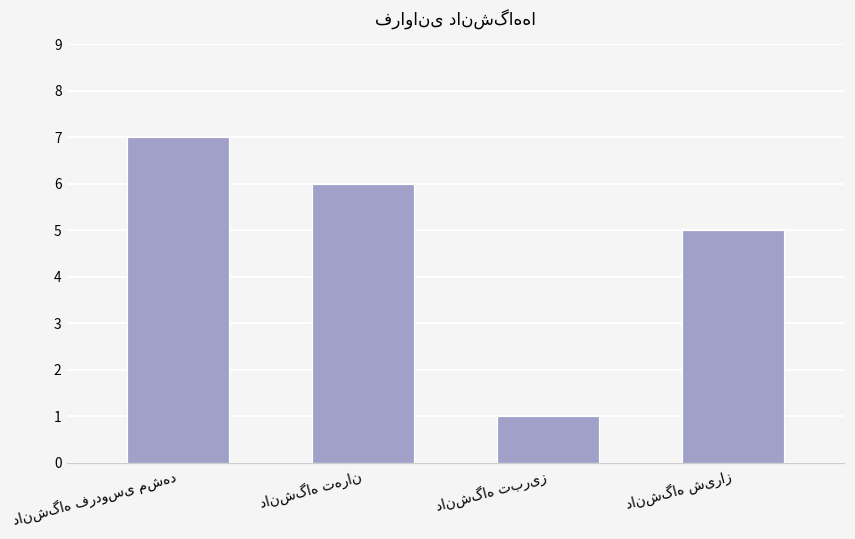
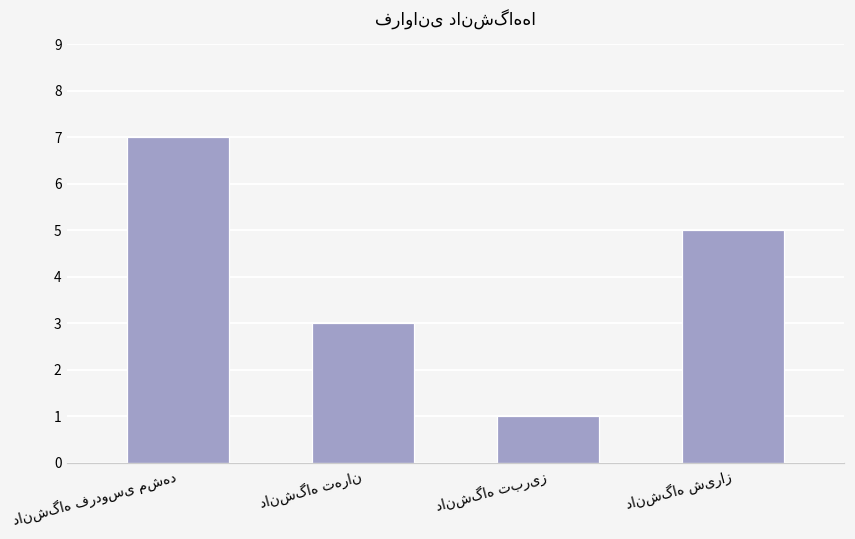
دانشگاه تهران: 6 -> 3
